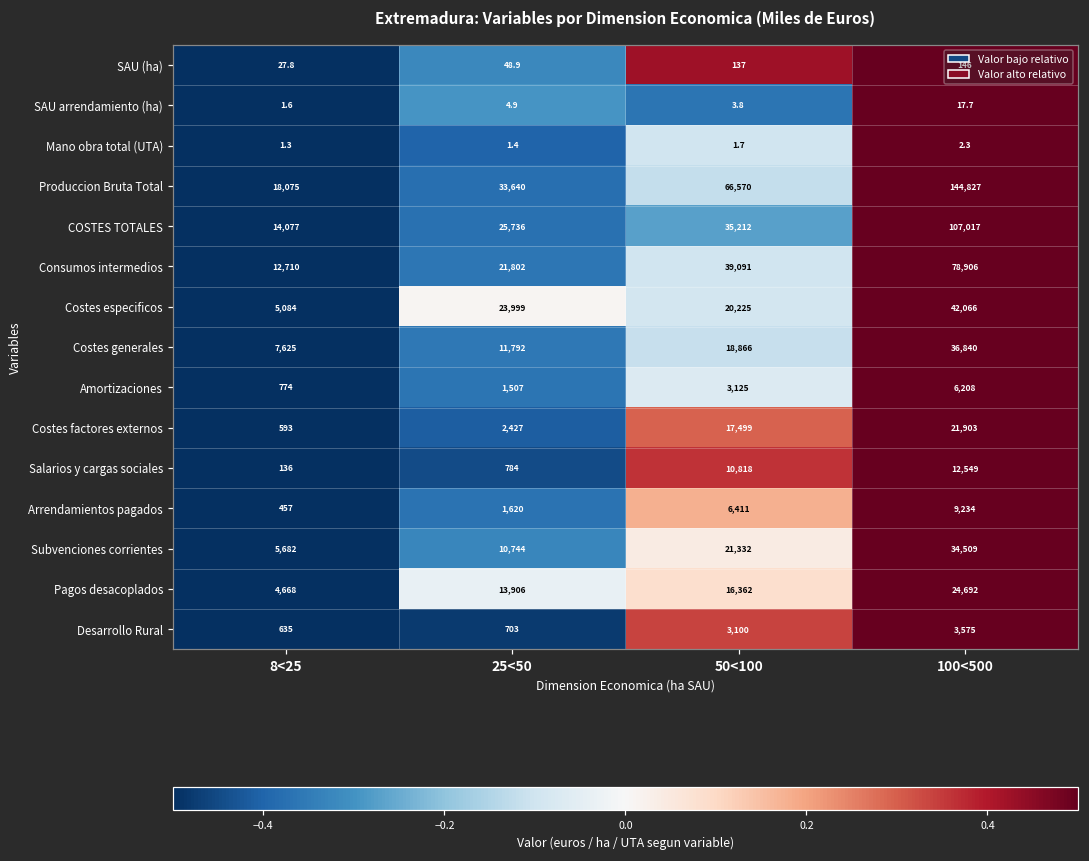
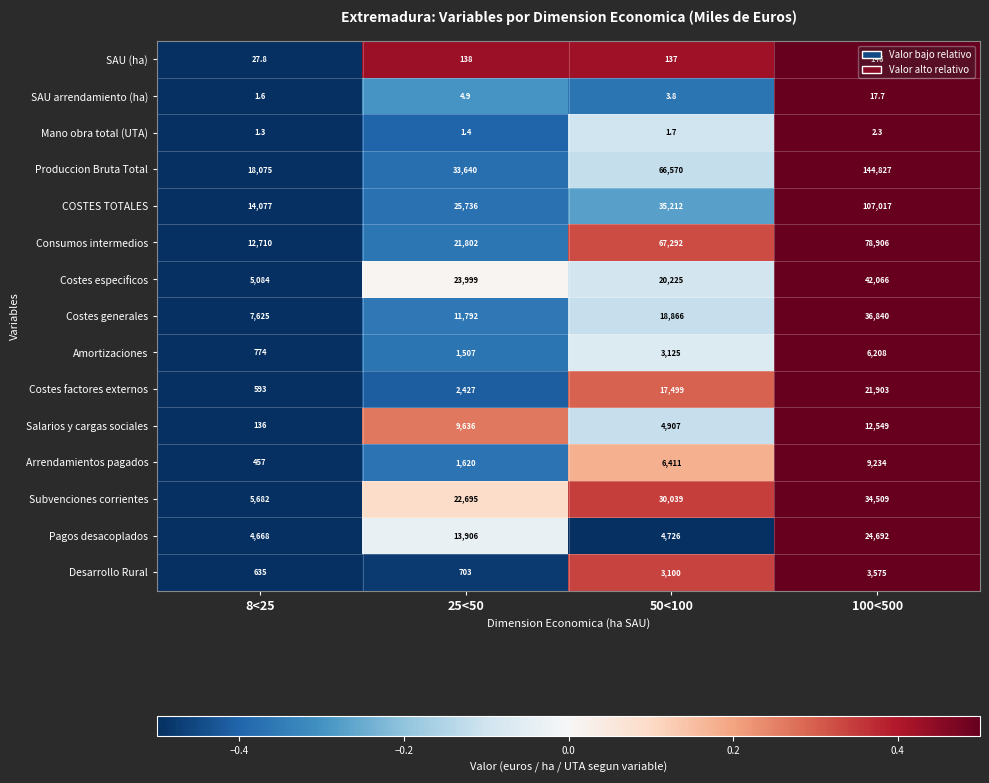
SAU (ha), 25<50: 48.9 -> 138
Consumos intermedios, 50<100: 39,091 -> 67,292
Salarios y cargas sociales, 25<50: 784 -> 9,636
Salarios y cargas sociales, 50<100: 10,818 -> 4,907
Subvenciones corrientes, 25<50: 10,744 -> 22,695
Subvenciones corrientes, 50<100: 21,332 -> 30,039
Pagos desacoplados, 50<100: 16,362 -> 4,726
